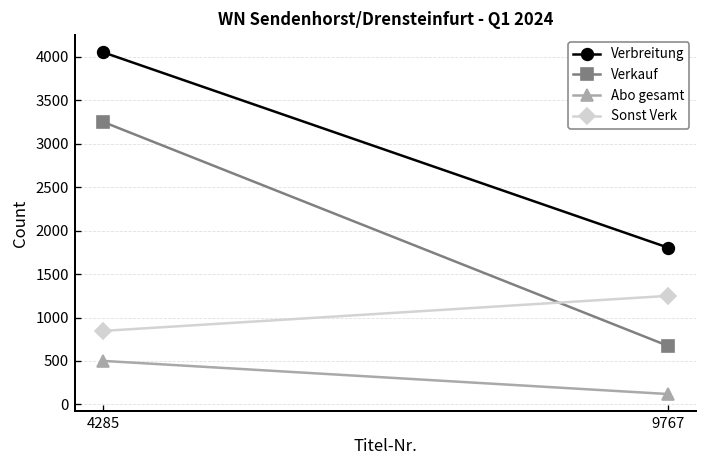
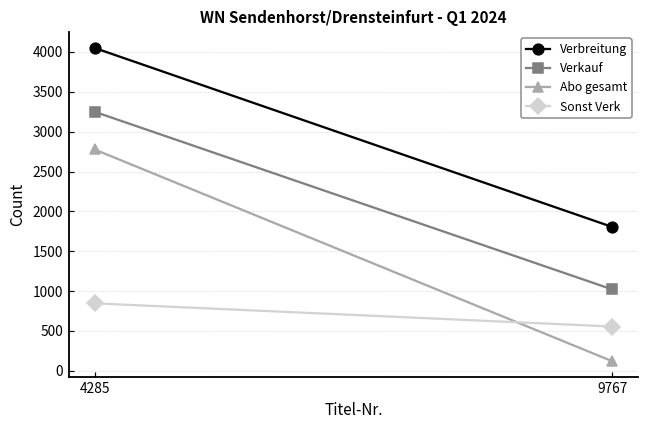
Abo gesamt, 4285: 500 -> 2800
Verkauf, 9767: 700 -> 1000
Sonst Verk, 9767: 1200 -> 600
